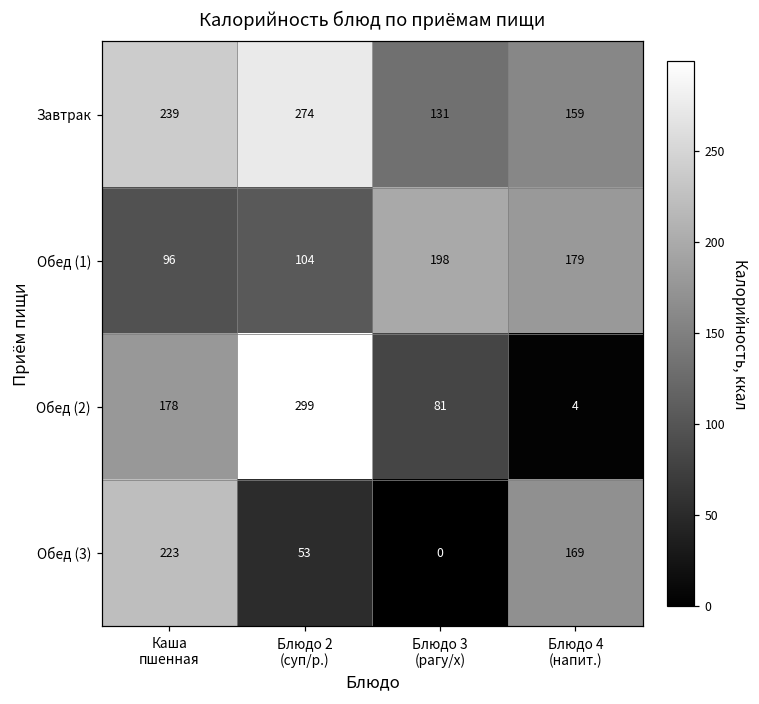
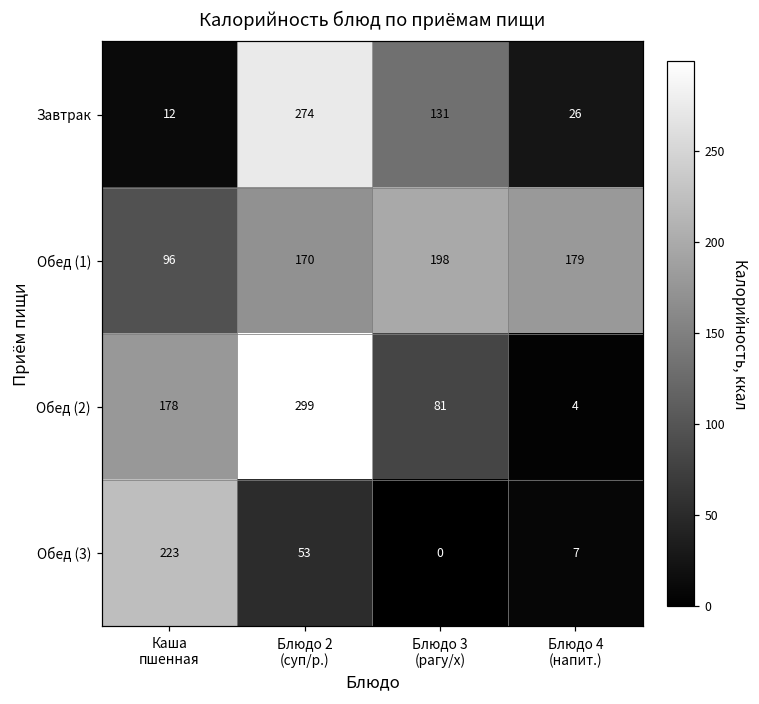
Завтрак, Каша пшенная: 239 -> 12
Завтрак, Блюдо 4 (напит.): 159 -> 26
Обед (1), Блюдо 2 (суп/р.): 104 -> 170
Обед (3), Блюдо 4 (напит.): 169 -> 7
